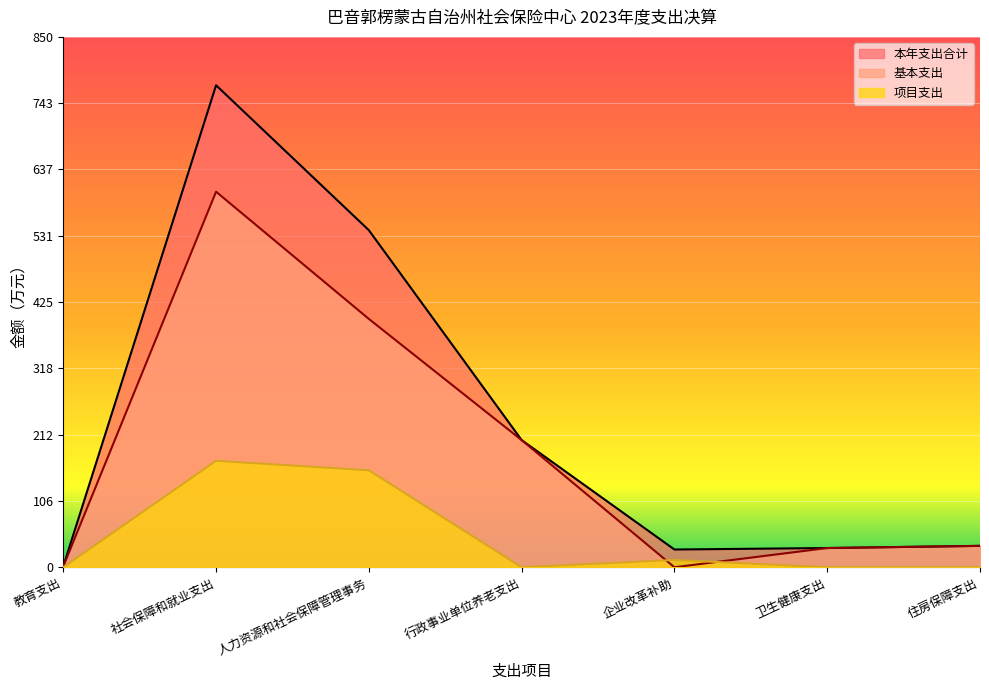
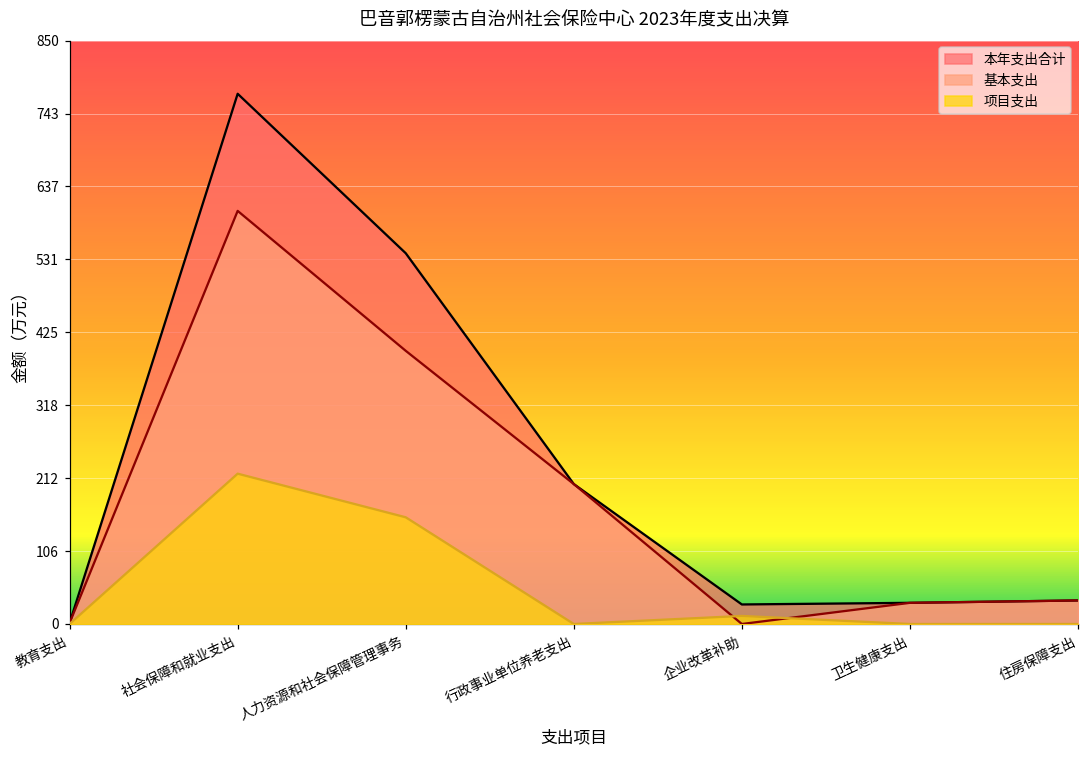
项目支出, 社会保障和就业支出: 170 -> 220
